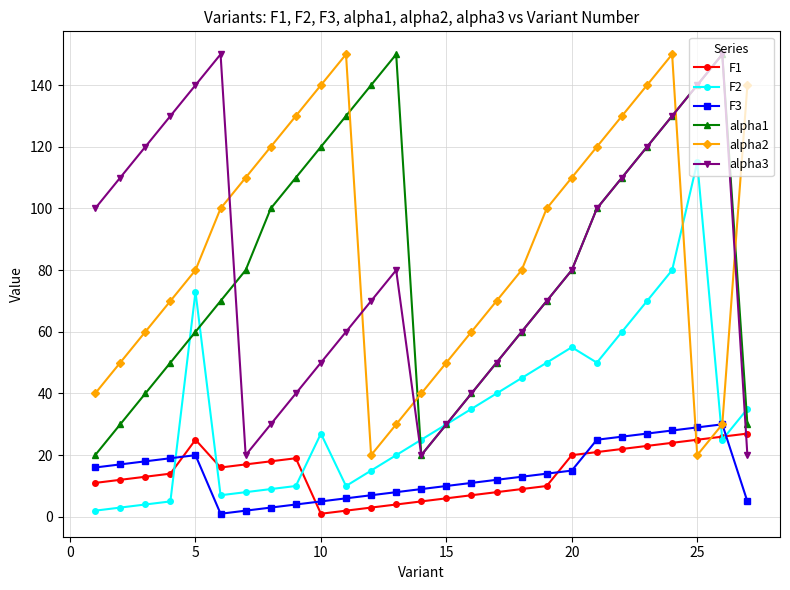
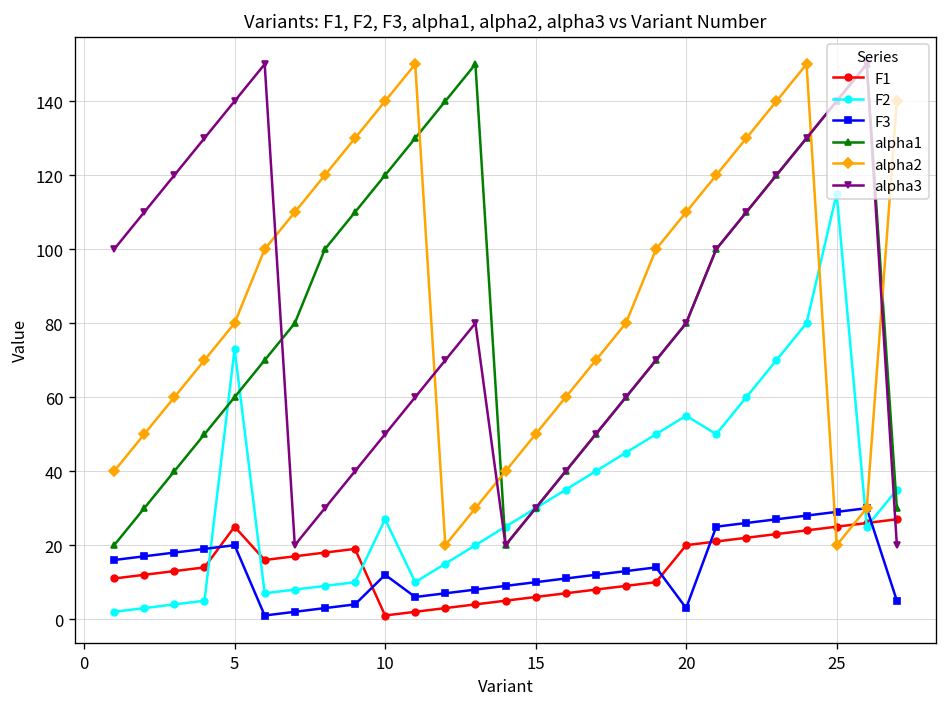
F3, 10: 5 -> 12
F3, 20: 15 -> 3
